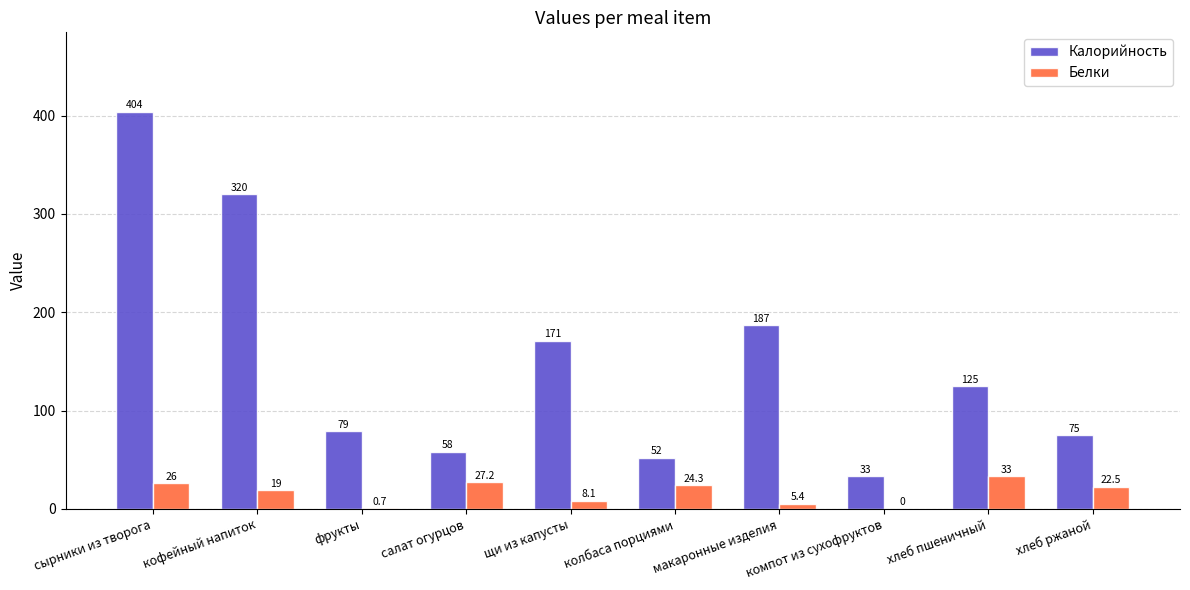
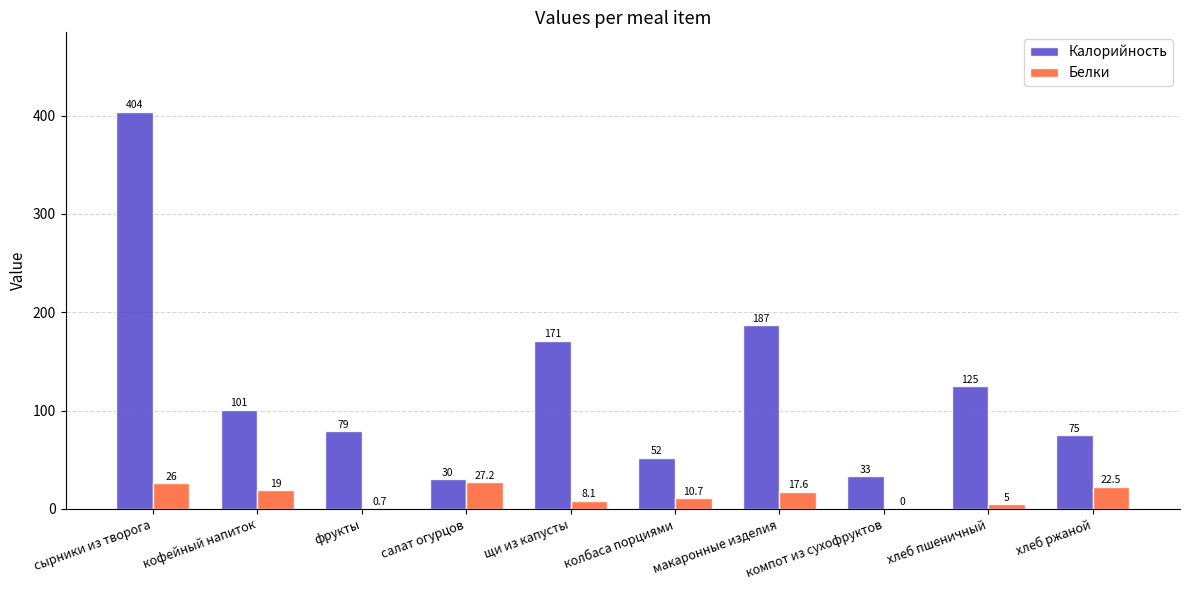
Калорийность, кофейный напиток: 320 -> 101
Калорийность, салат огурцов: 58 -> 30
Белки, колбаса порциями: 24.3 -> 10.7
Белки, макаронные изделия: 5.4 -> 17.6
Белки, хлеб пшеничный: 33 -> 5
